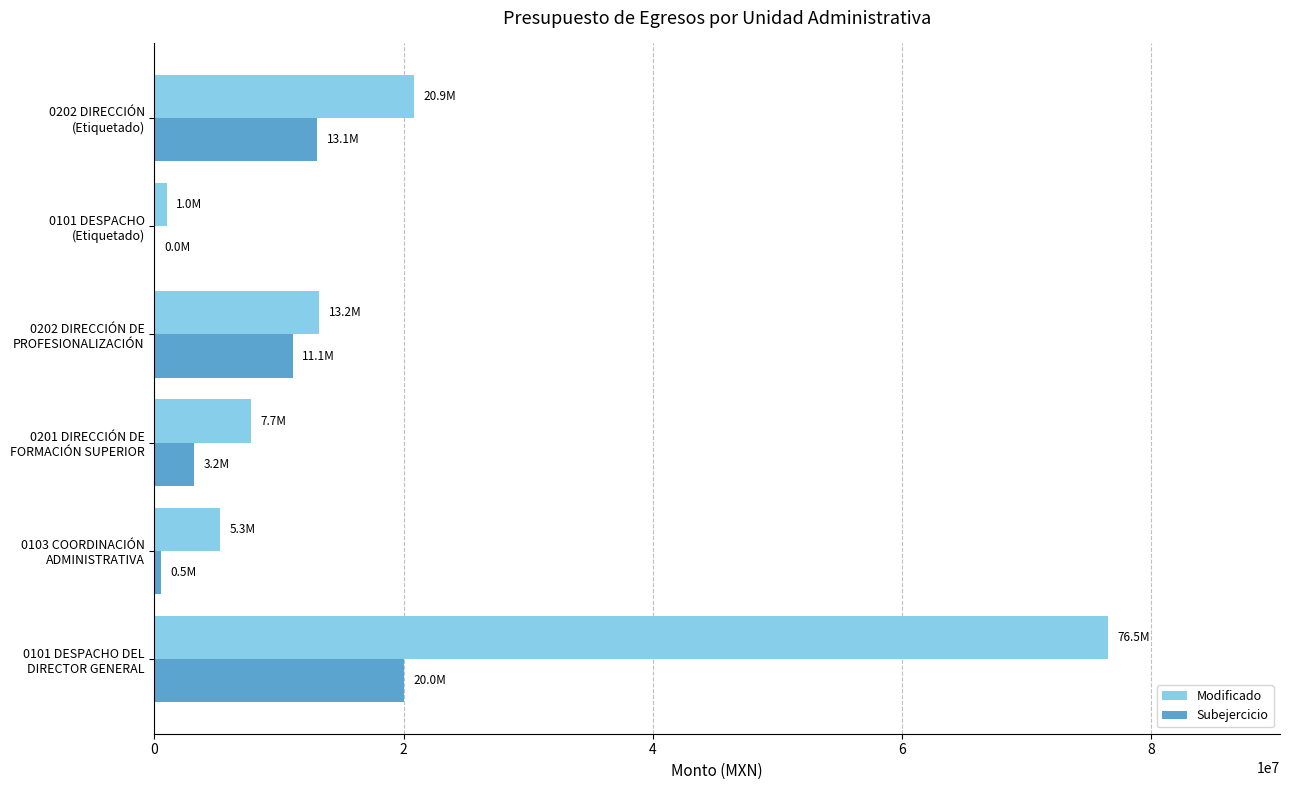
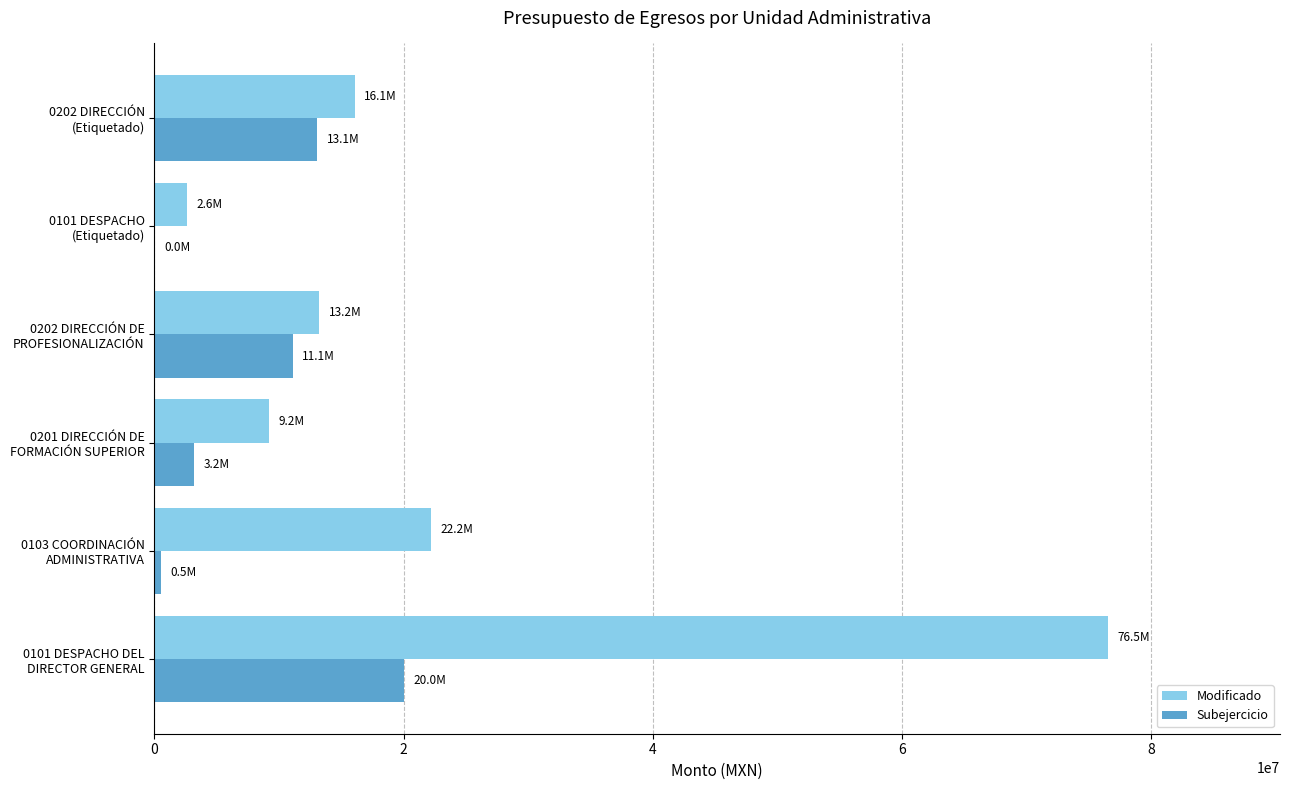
Modificado, 0202 DIRECCIÓN (Etiquetado): 20.9M -> 16.1M
Modificado, 0101 DESPACHO (Etiquetado): 1.0M -> 2.6M
Modificado, 0201 DIRECCIÓN DE FORMACIÓN SUPERIOR: 7.7M -> 9.2M
Modificado, 0103 COORDINACIÓN ADMINISTRATIVA: 5.3M -> 22.2M
